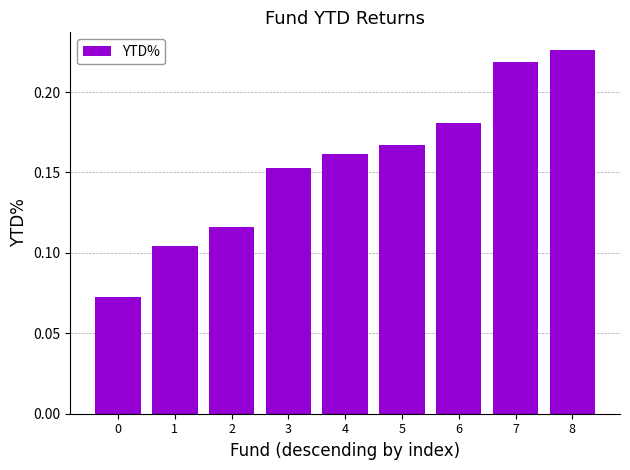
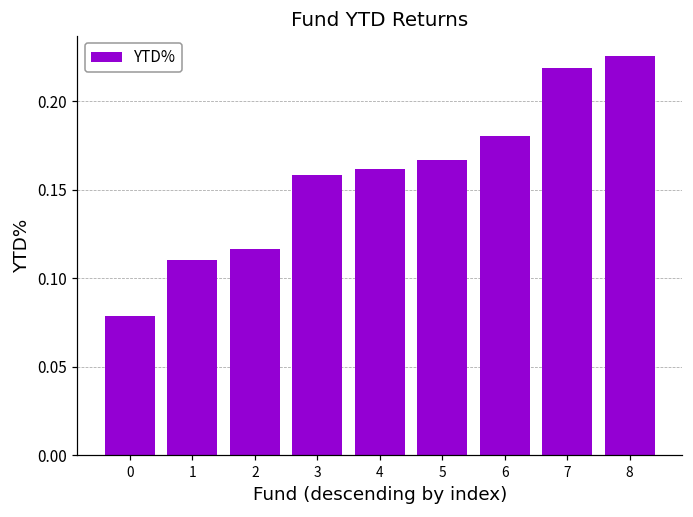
0: 0.073 -> 0.079
1: 0.104 -> 0.110
3: 0.153 -> 0.158
